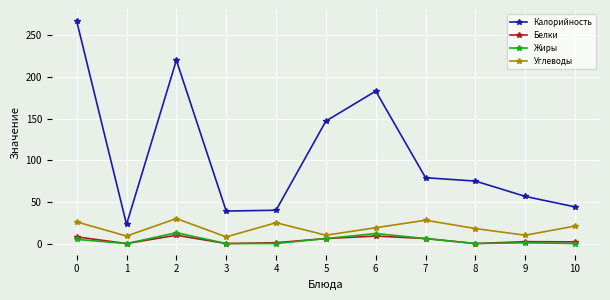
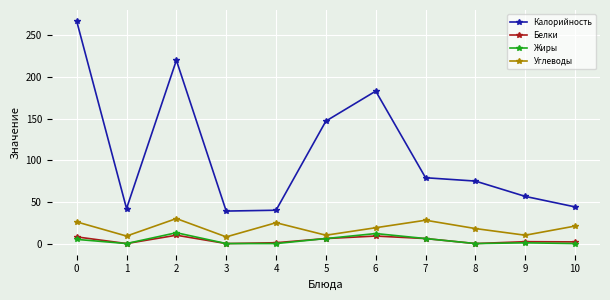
Калорийность, 1: 20 -> 40
